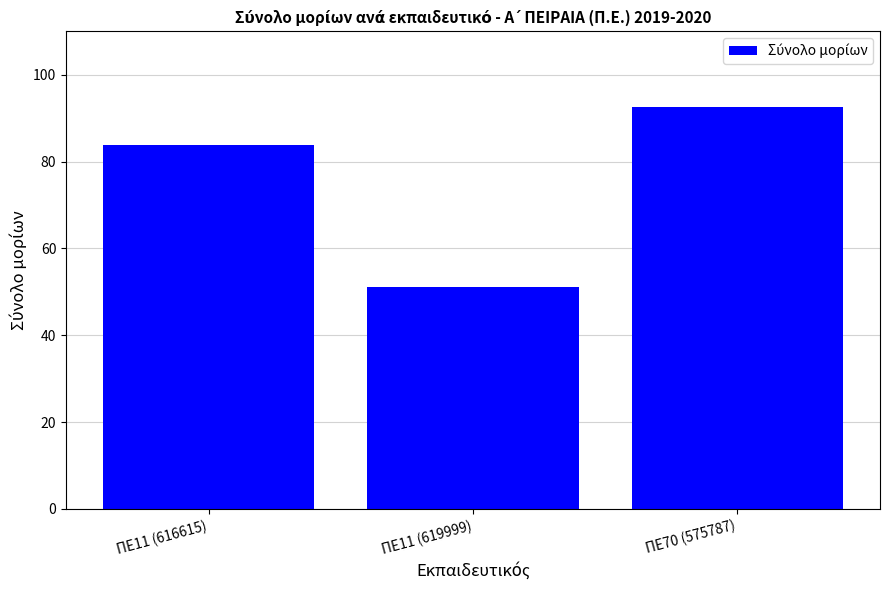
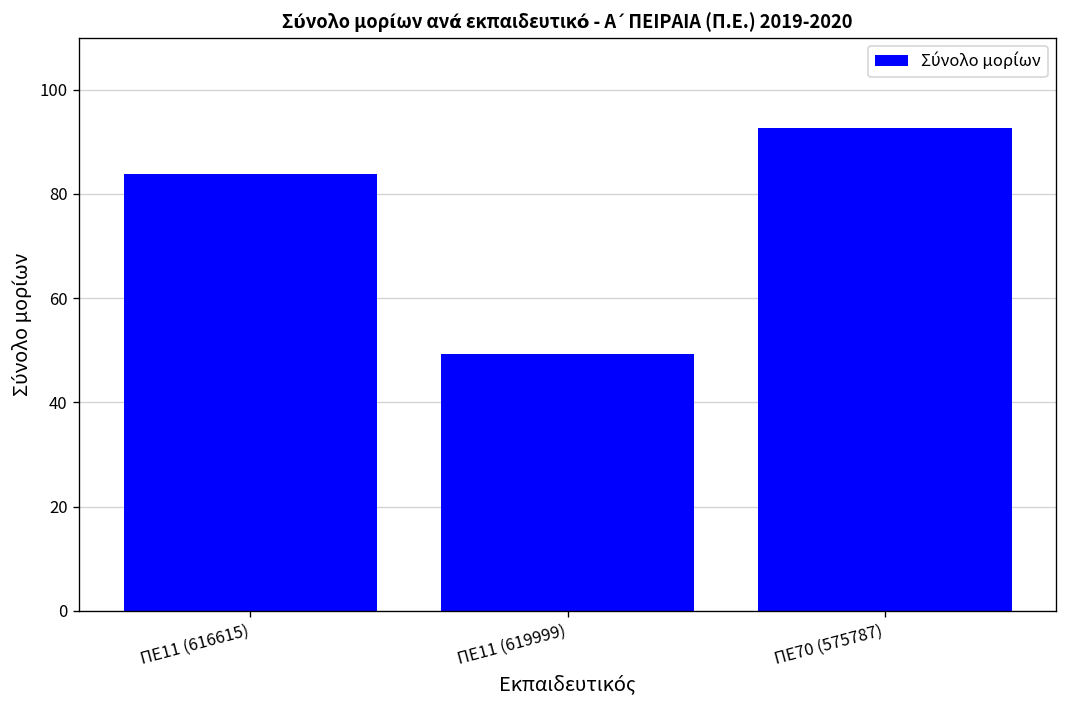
ΠΕ11 (619999): 51 -> 49
